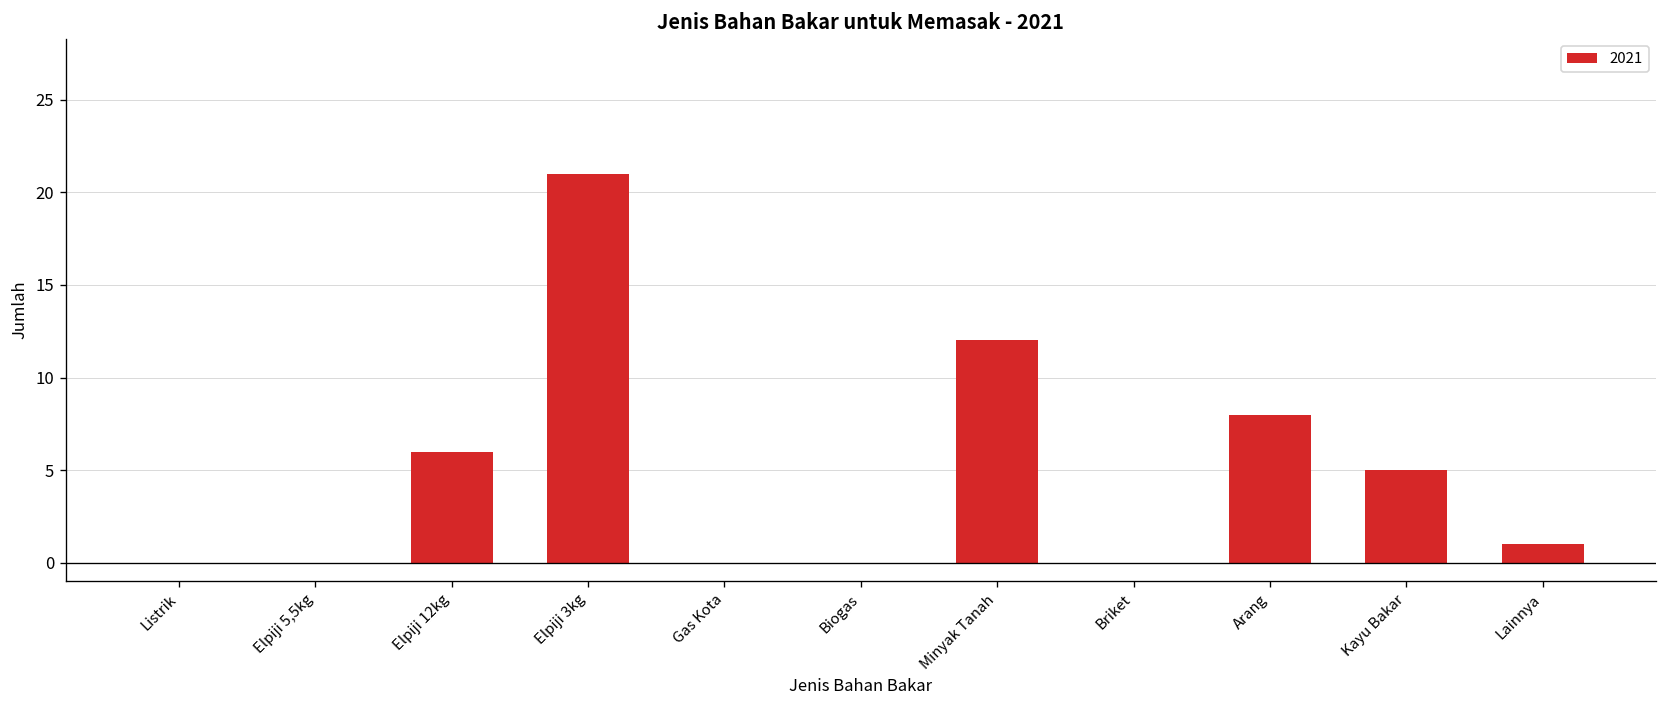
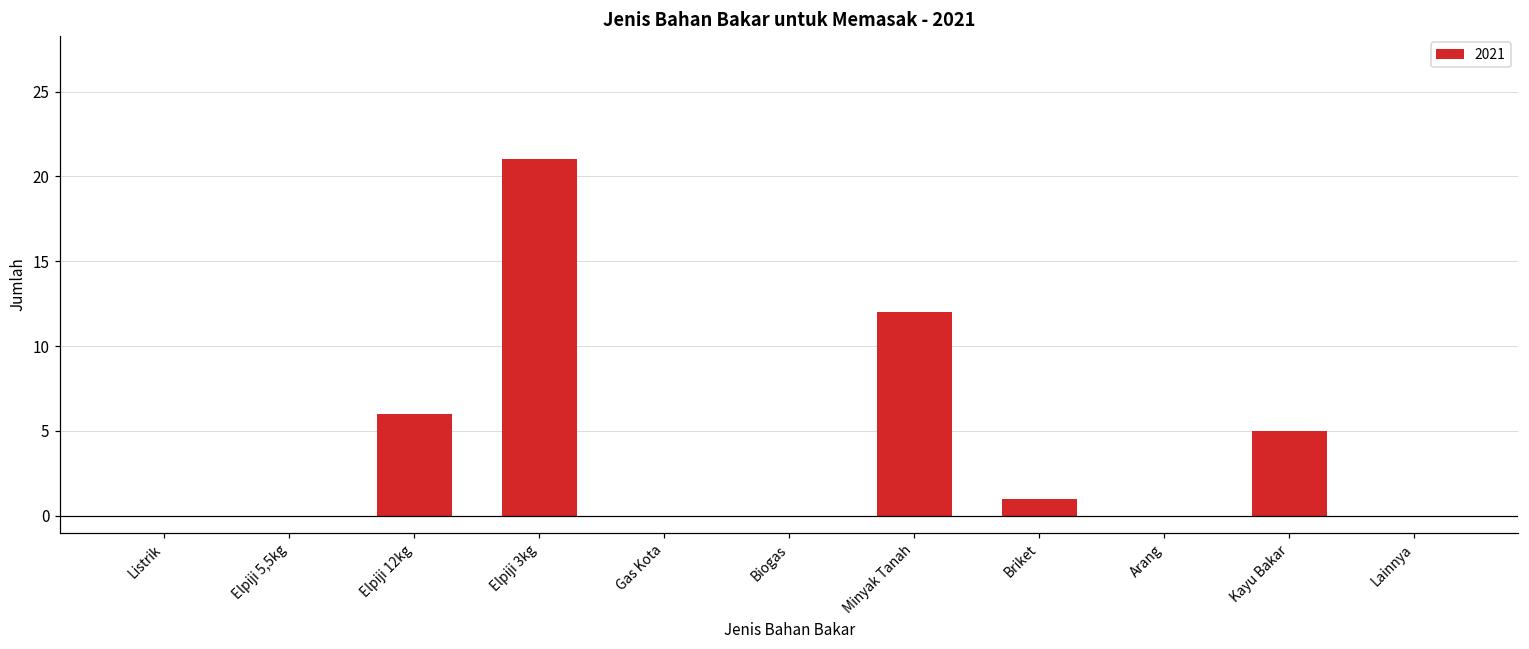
Briket: 0 -> 1
Arang: 8 -> 0
Lainnya: 1 -> 0
